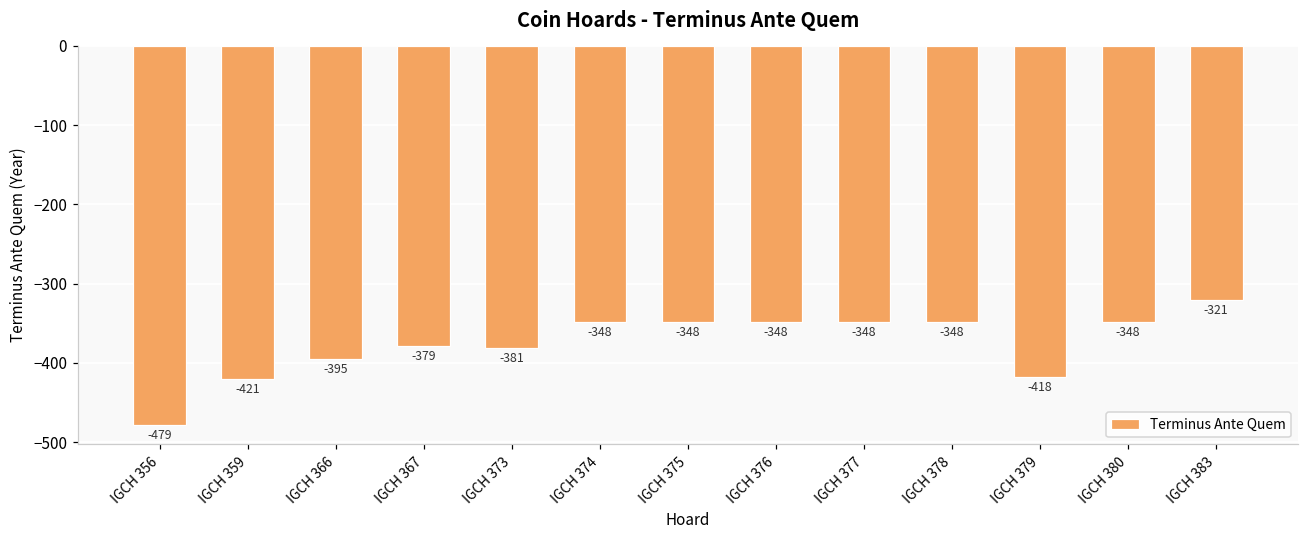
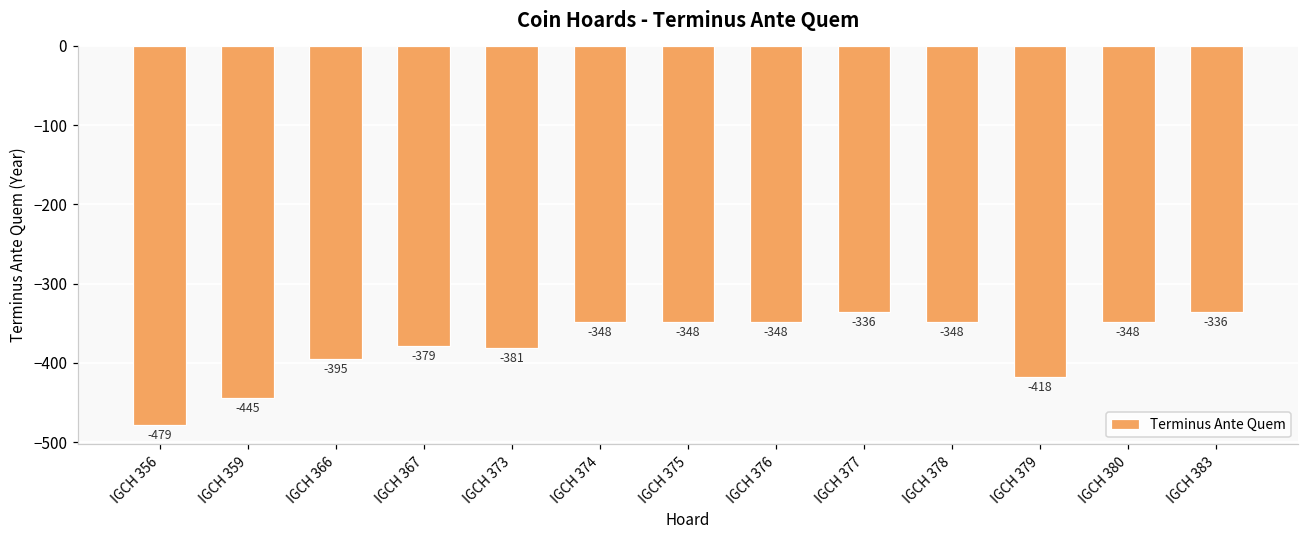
IGCH 359: -421 -> -445
IGCH 377: -348 -> -336
IGCH 383: -321 -> -336
